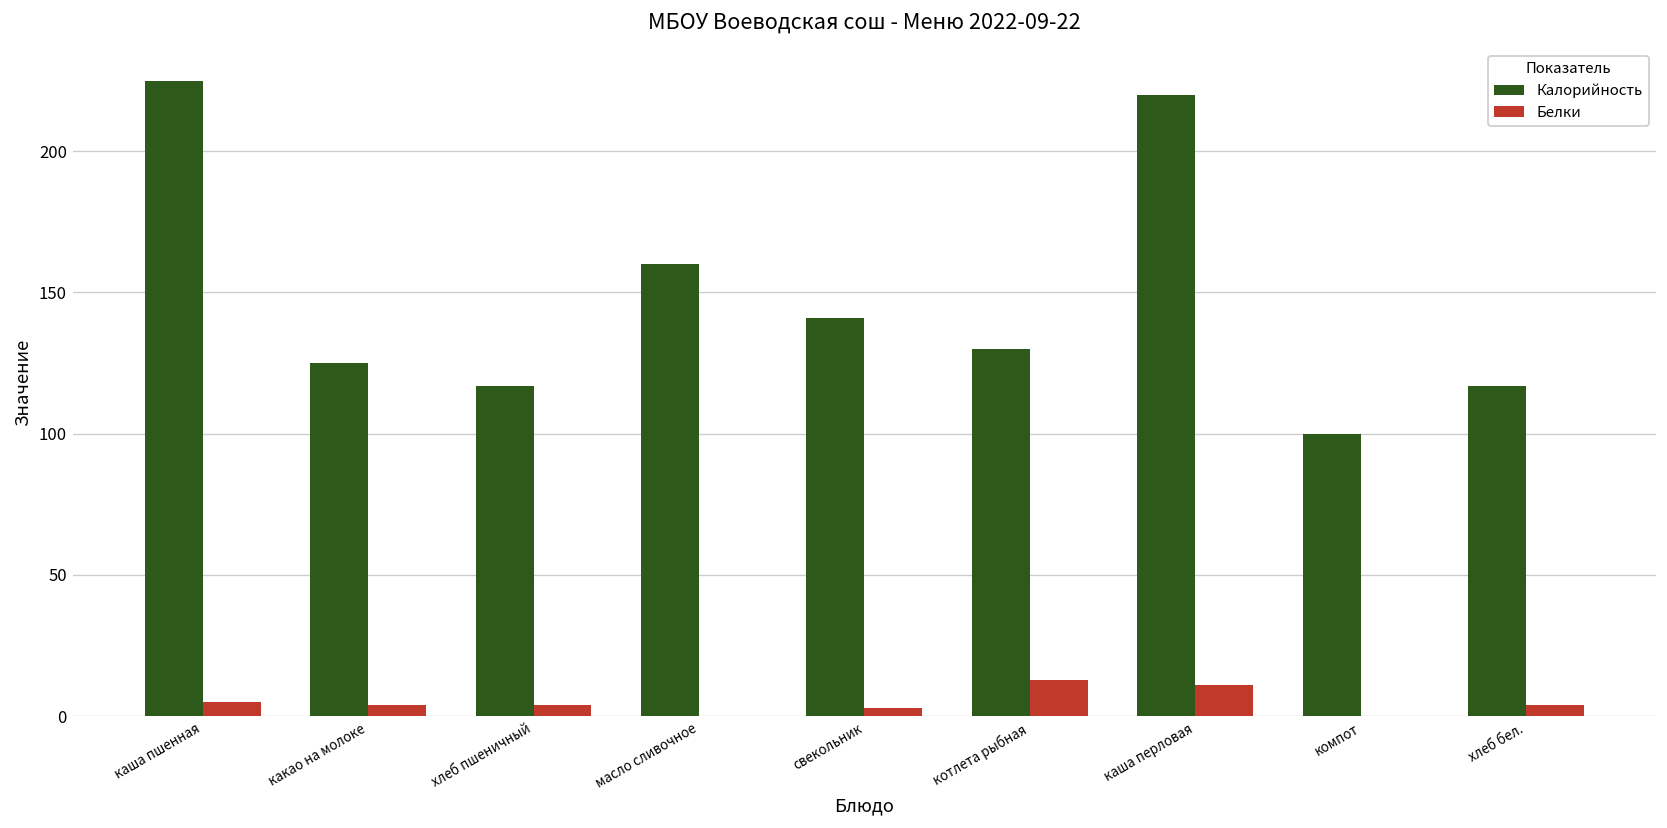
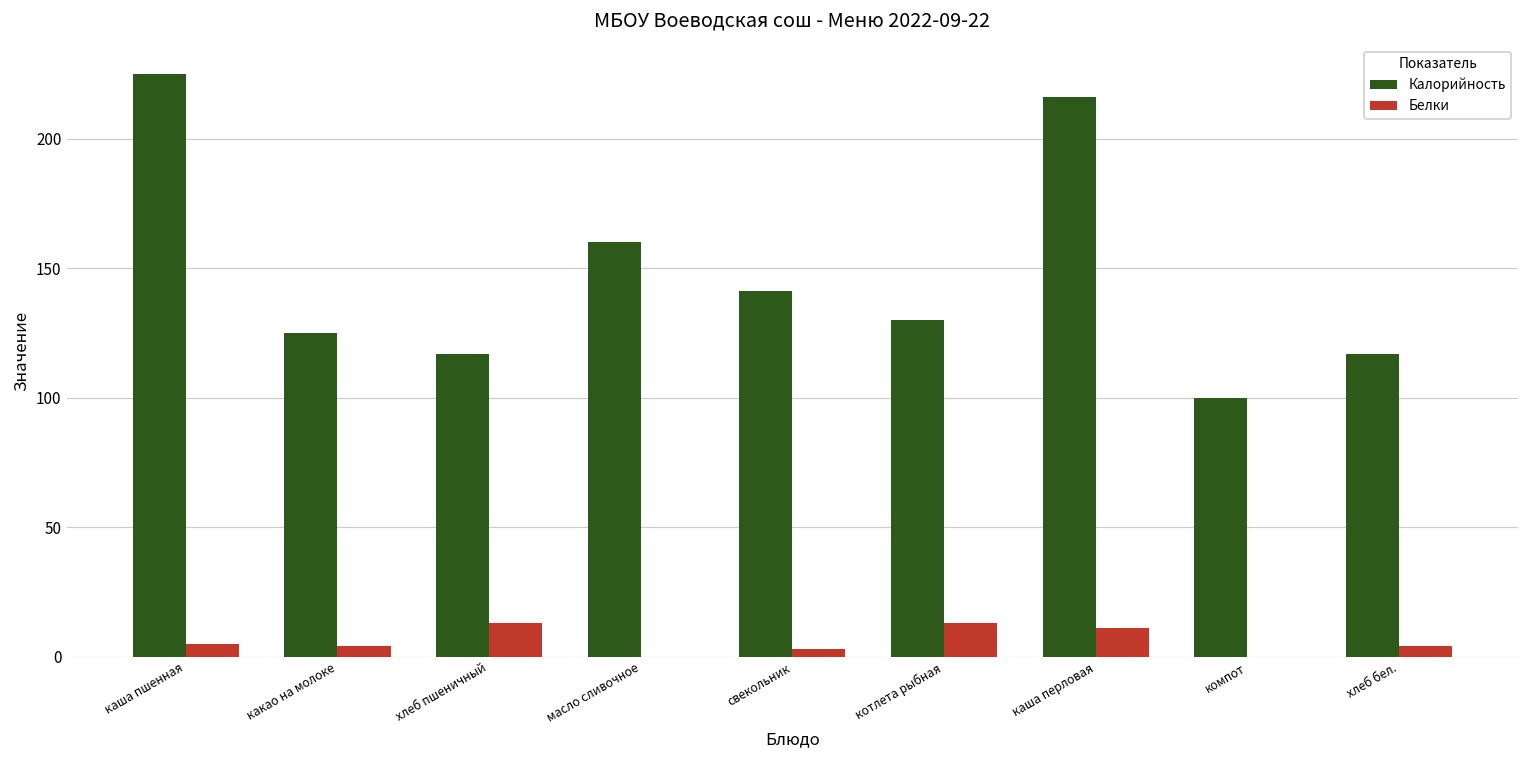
Белки, хлеб пшеничный: 4 -> 13
Калорийность, каша перловая: 220 -> 216
